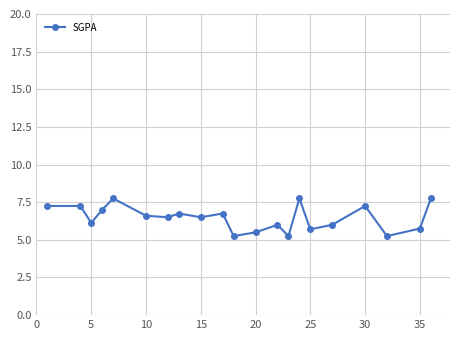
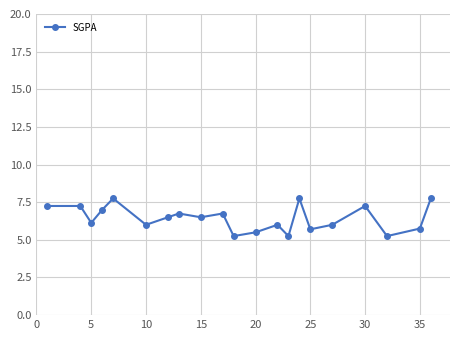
10: 6.6 -> 6.0
